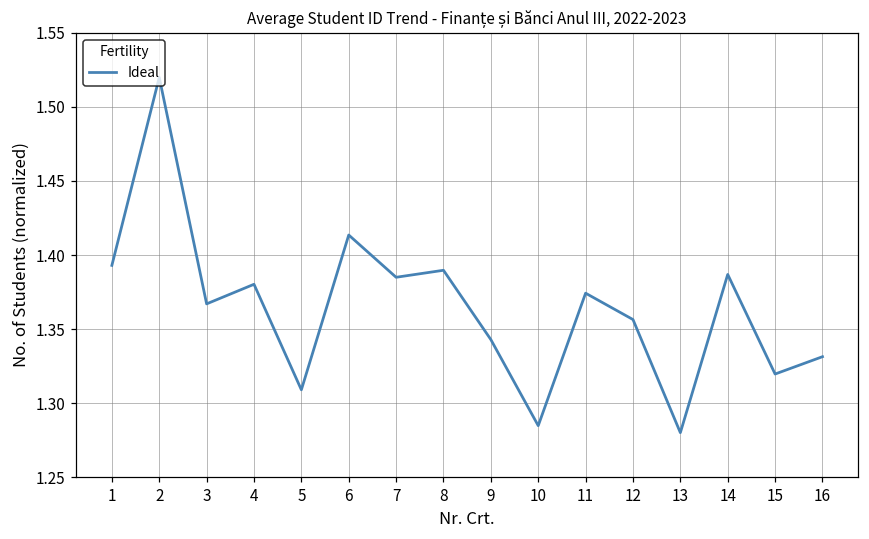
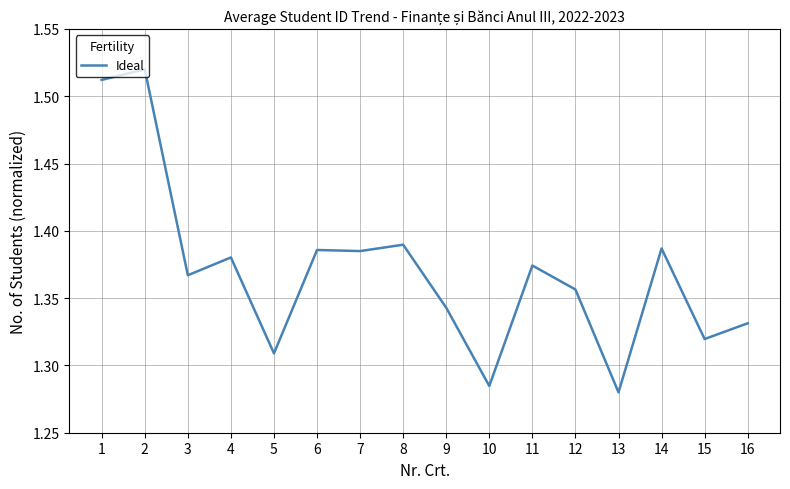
1: 1.393 -> 1.512
6: 1.414 -> 1.386
